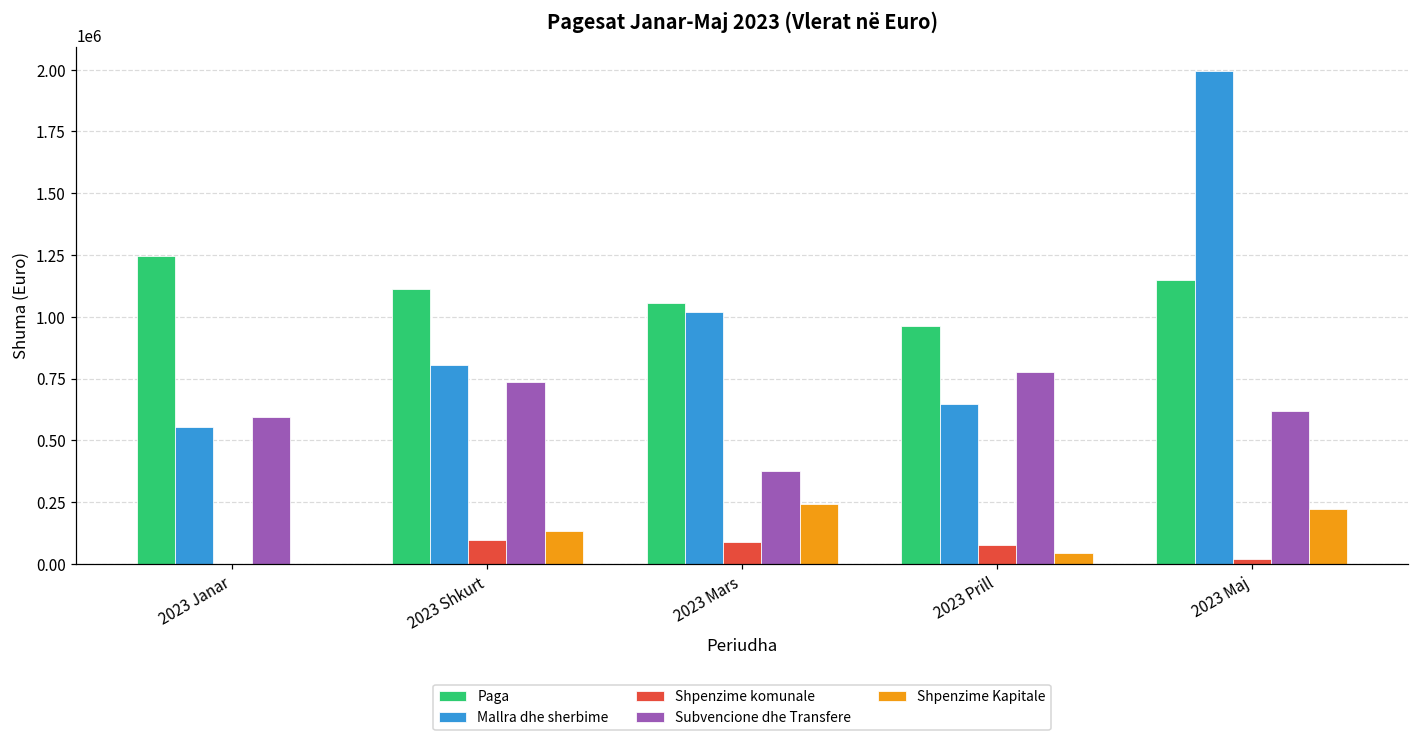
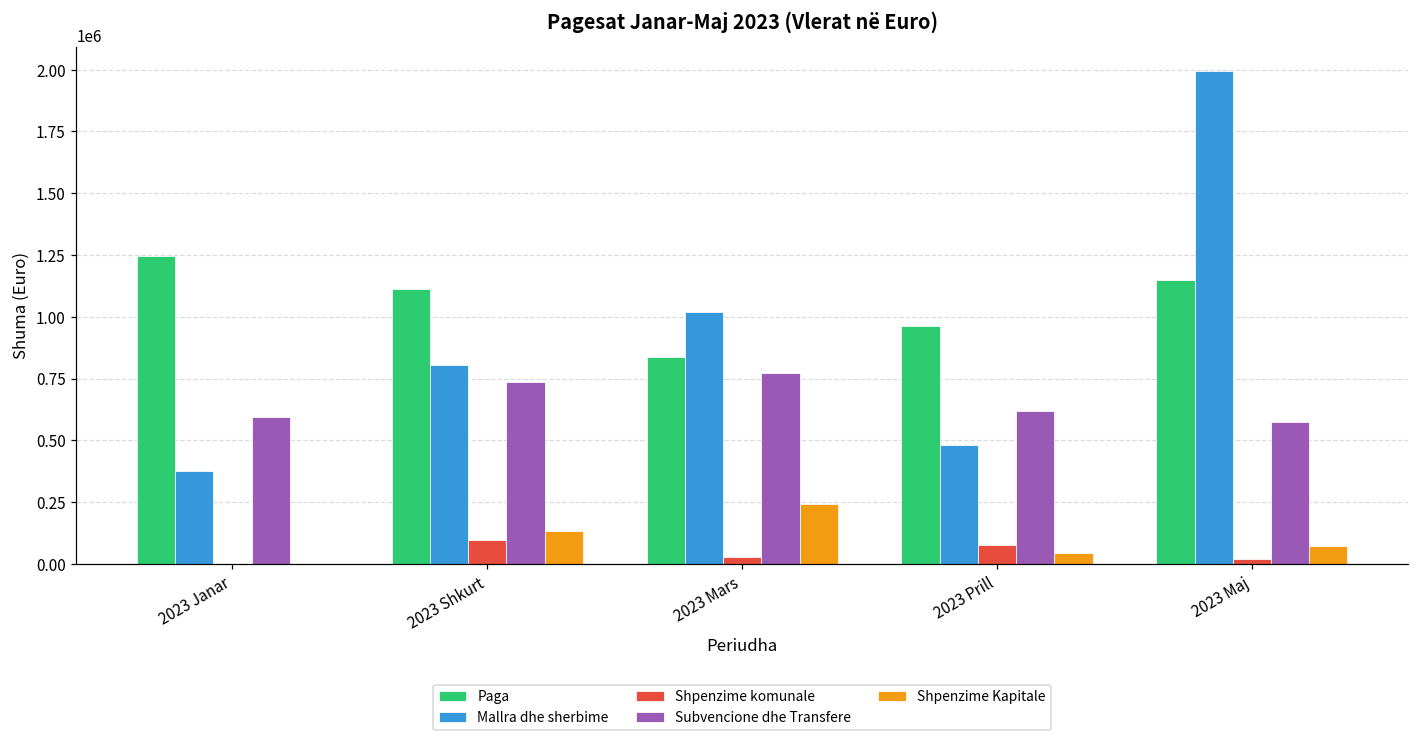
Mallra dhe sherbime, 2023 Janar: 550000 -> 370000
Paga, 2023 Mars: 1060000 -> 840000
Shpenzime komunale, 2023 Mars: 90000 -> 30000
Subvencione dhe Transfere, 2023 Mars: 380000 -> 770000
Mallra dhe sherbime, 2023 Prill: 650000 -> 480000
Subvencione dhe Transfere, 2023 Prill: 770000 -> 620000
Subvencione dhe Transfere, 2023 Maj: 620000 -> 570000
Shpenzime Kapitale, 2023 Maj: 220000 -> 70000
